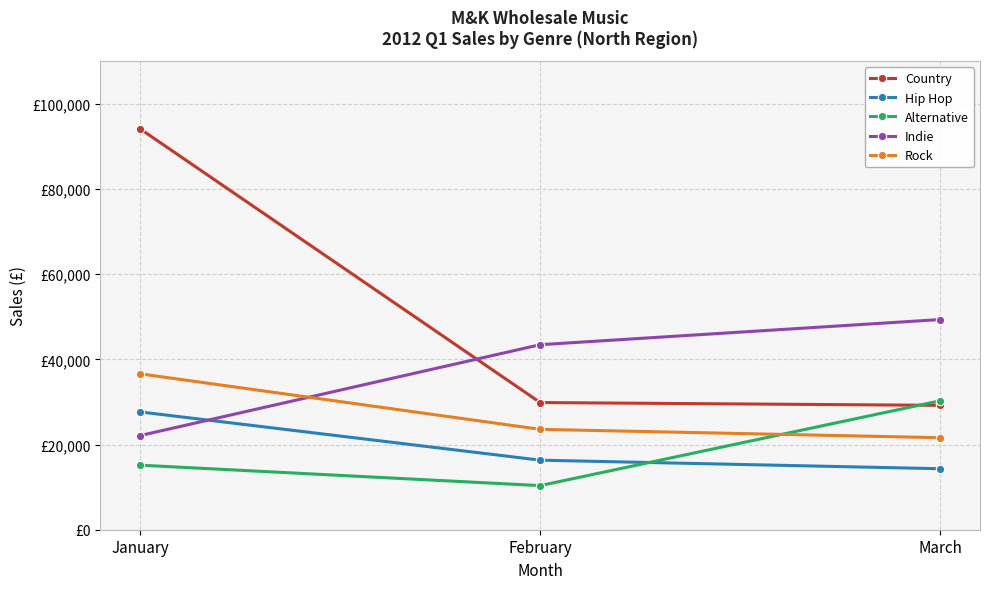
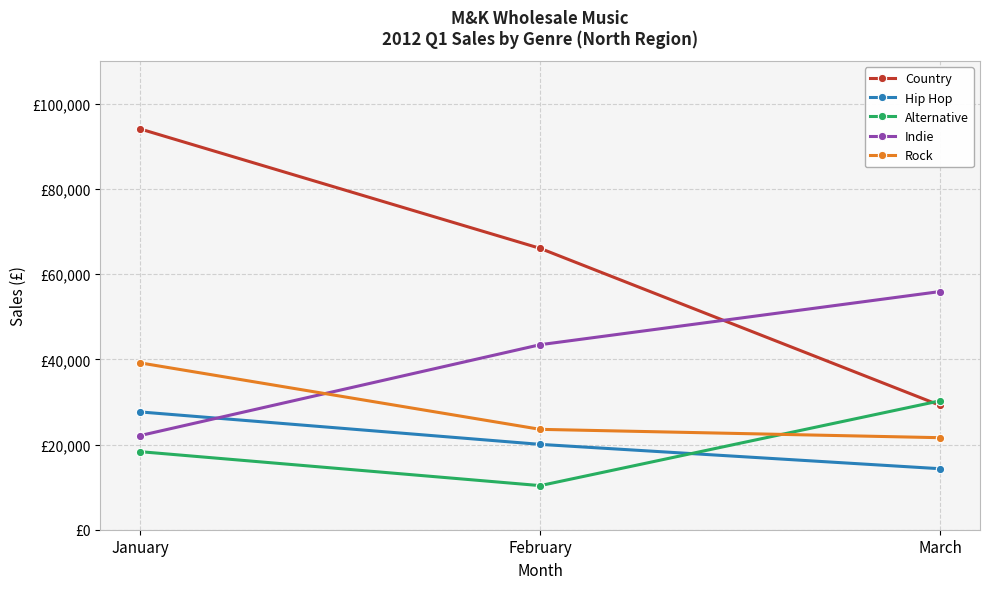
Alternative, January: £15,000 -> £18,000
Rock, January: £37,000 -> £39,000
Country, February: £30,000 -> £66,000
Hip Hop, February: £16,000 -> £20,000
Indie, March: £49,000 -> £56,000
